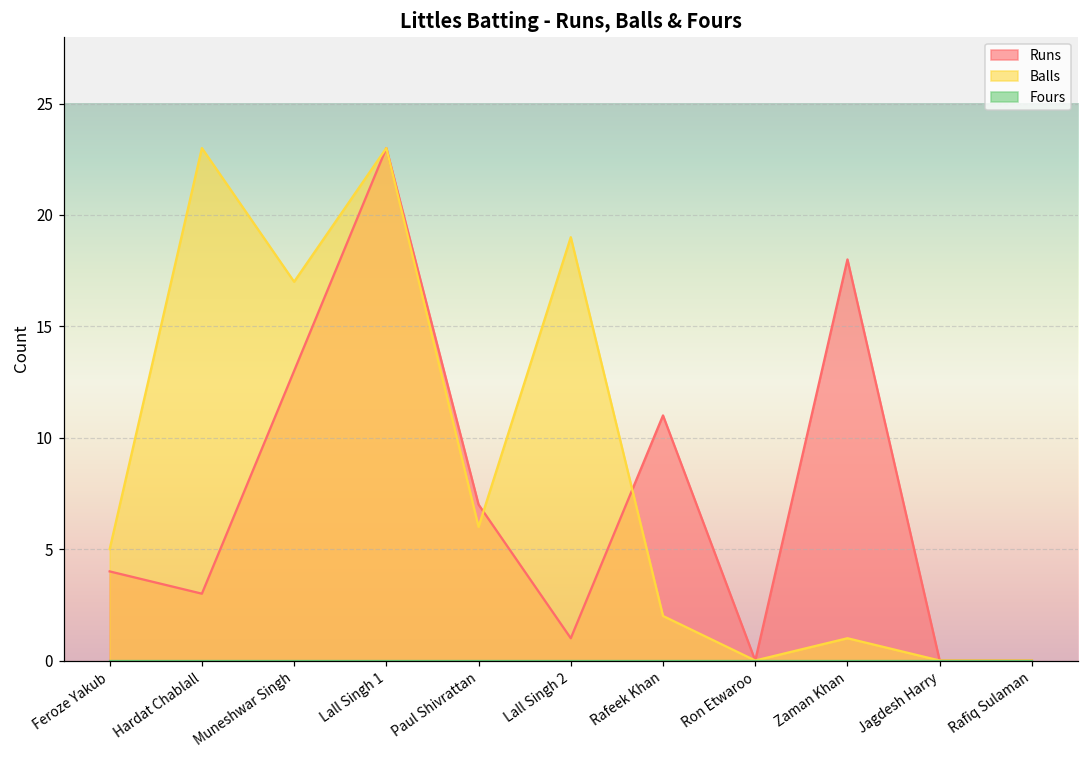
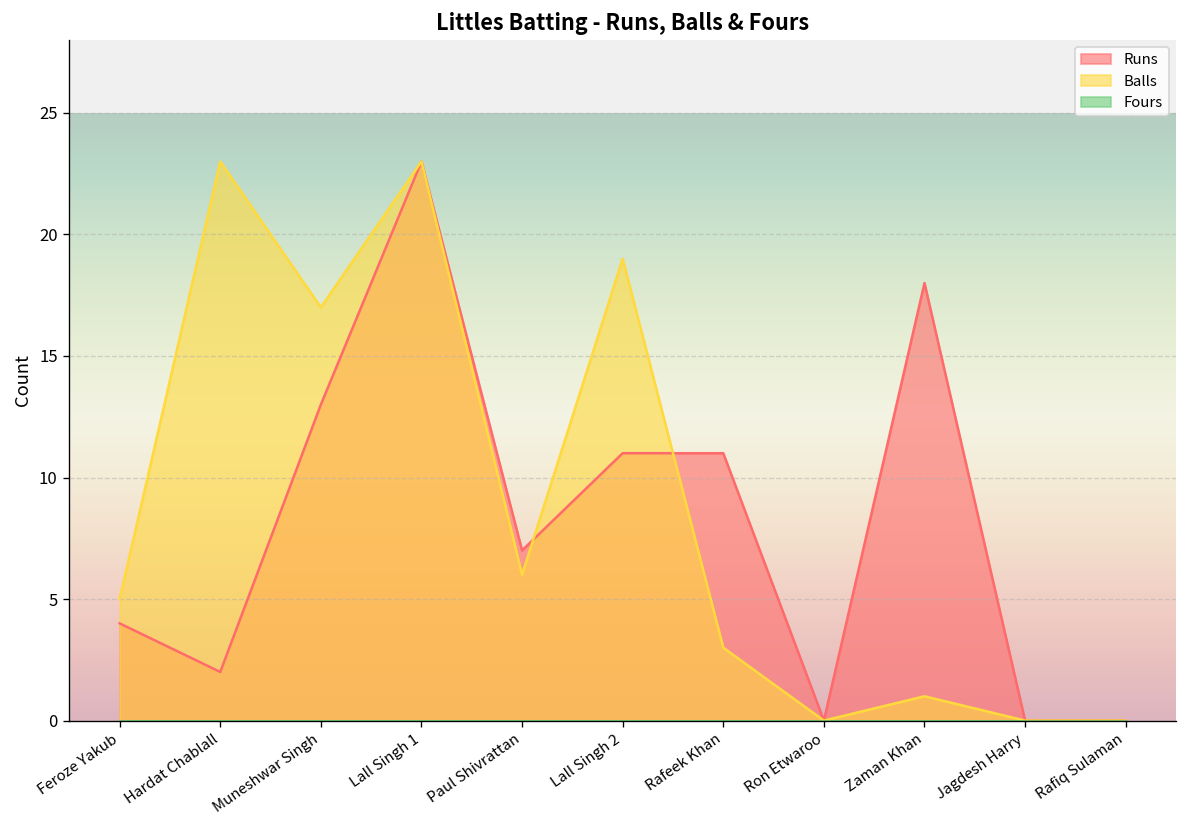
Runs, Hardat Chablall: 3 -> 2
Runs, Lall Singh 2: 1 -> 11
Balls, Rafeek Khan: 2 -> 3
